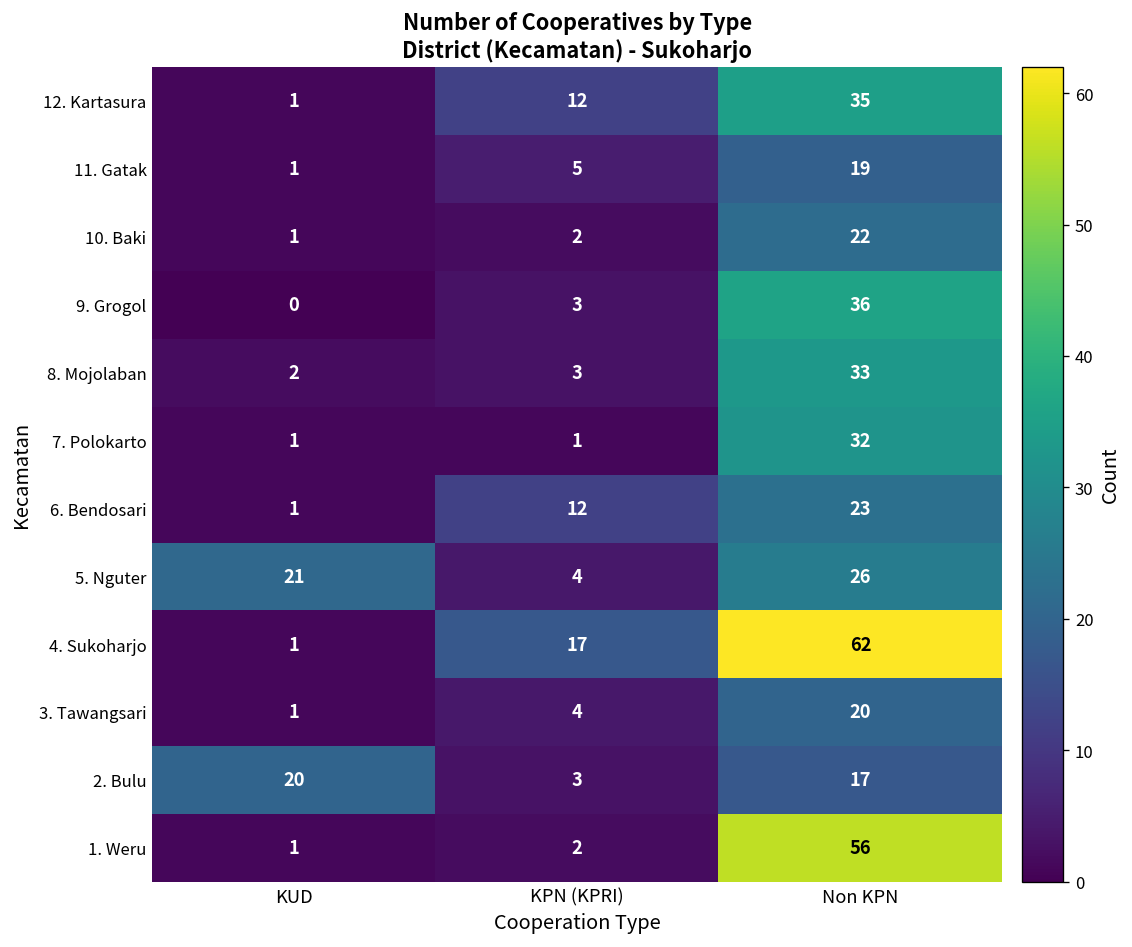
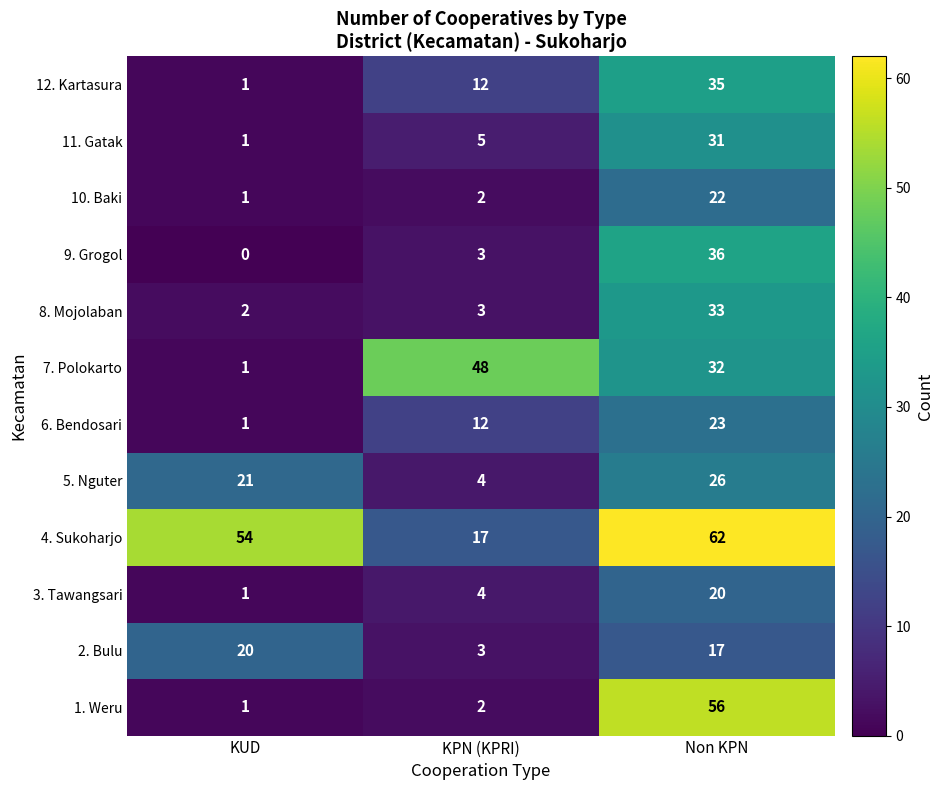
11. Gatak, Non KPN: 19 -> 31
7. Polokarto, KPN (KPRI): 1 -> 48
4. Sukoharjo, KUD: 1 -> 54
